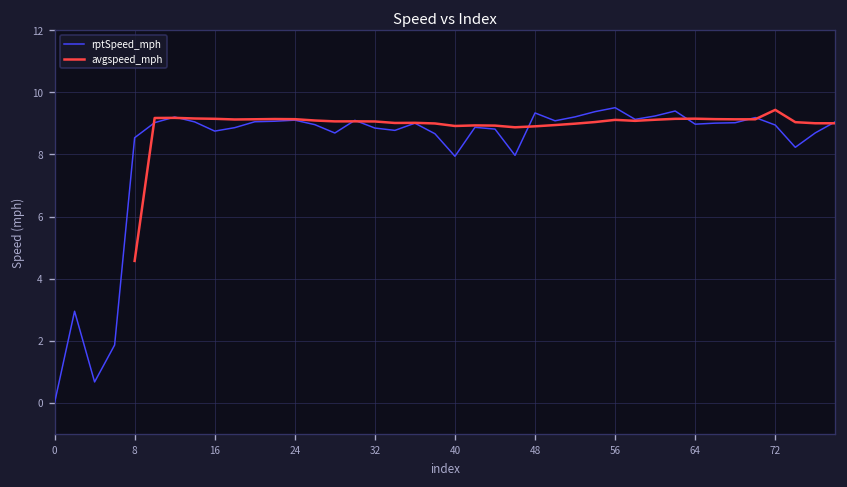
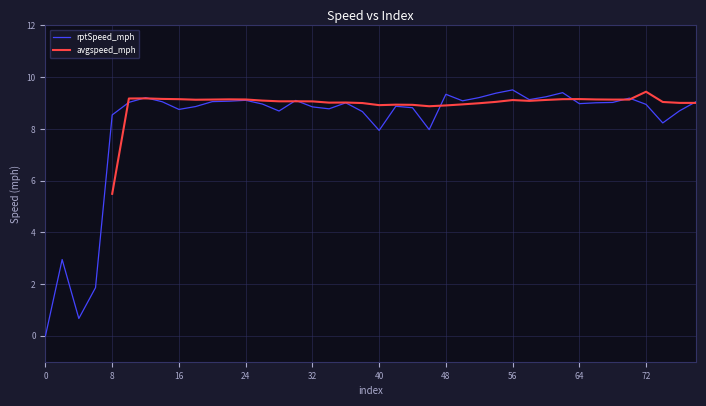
avgspeed_mph, 8: 4.6 -> 5.5
